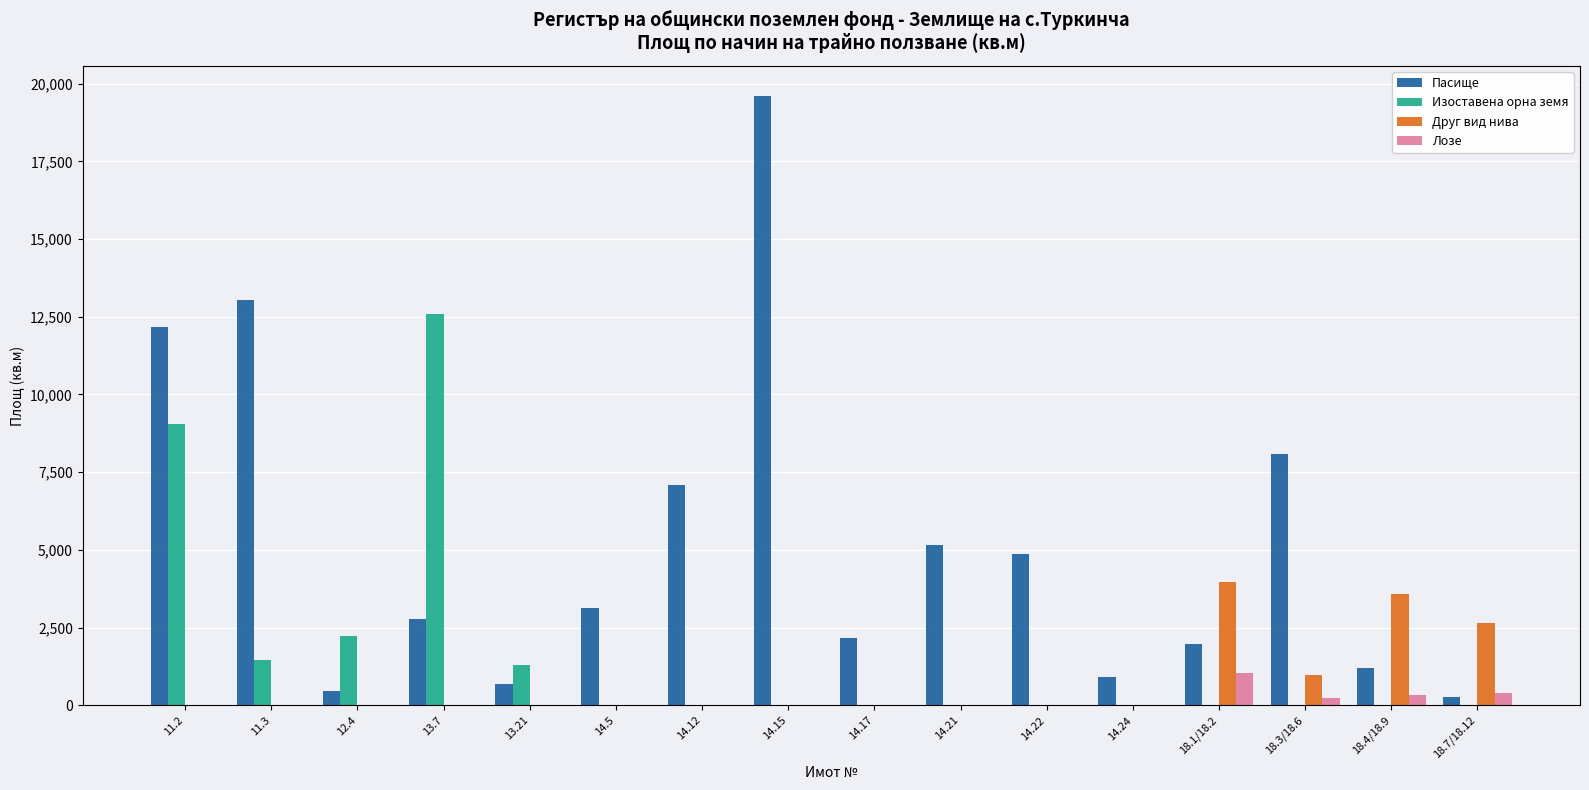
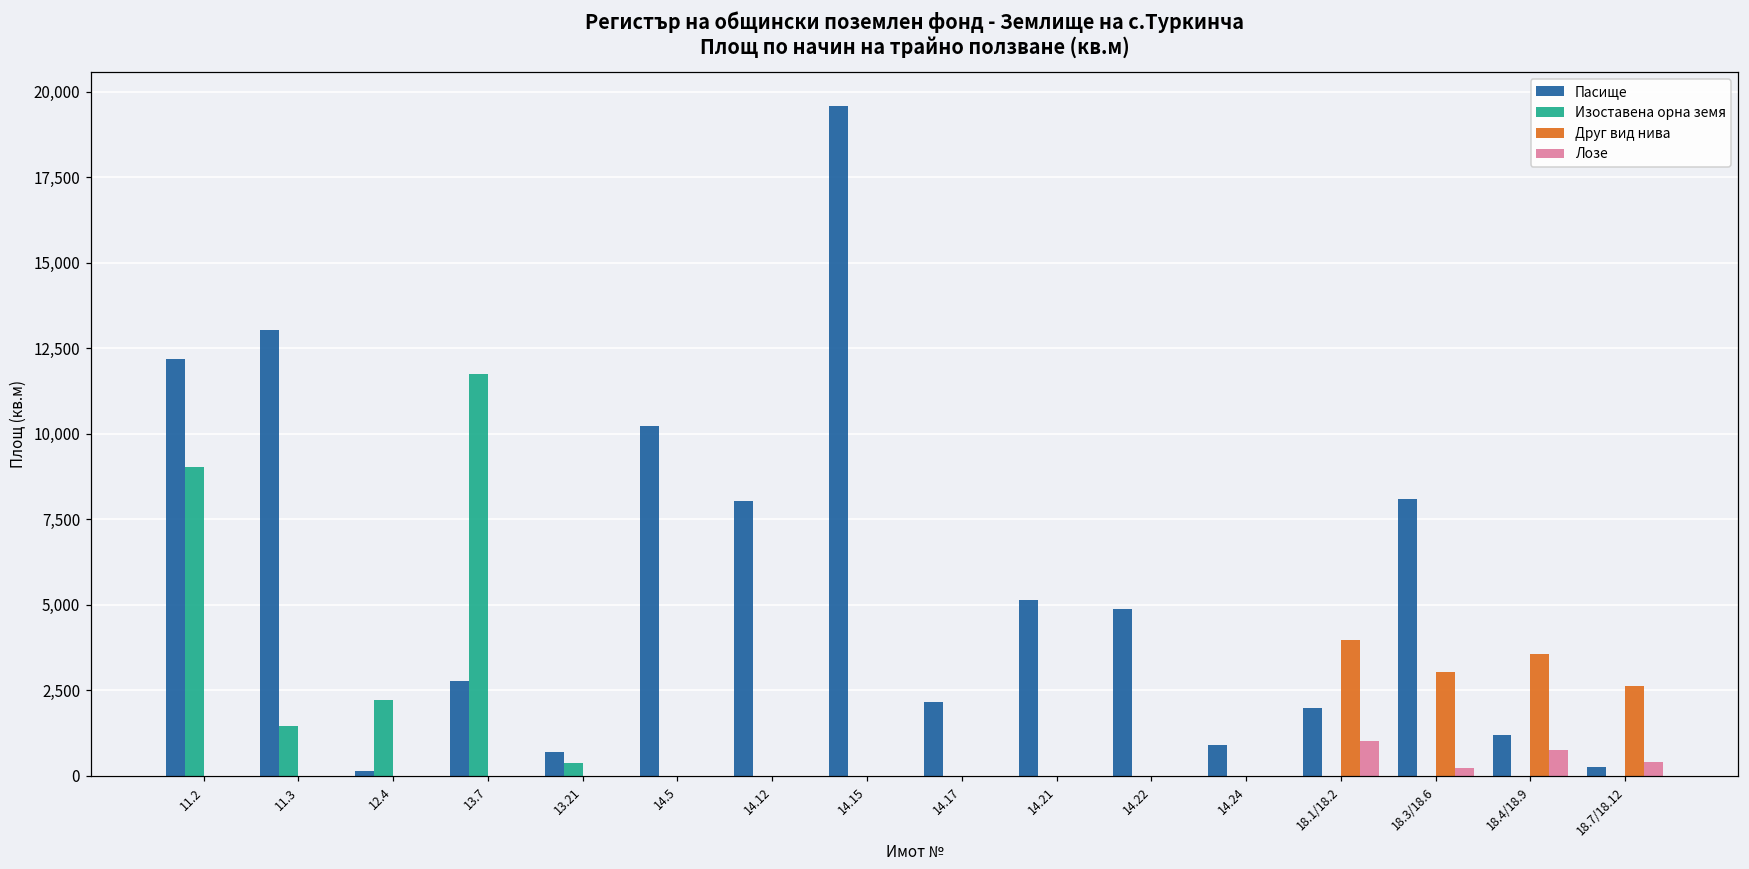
Пасище, 12.4: 500 -> 200
Изоставена орна земя, 13.7: 12,600 -> 11,800
Изоставена орна земя, 13.21: 1,300 -> 400
Пасище, 14.5: 3,100 -> 10,200
Пасище, 14.12: 7,100 -> 8,000
Друг вид нива, 18.3/18.6: 1,000 -> 3,000
Лозе, 18.4/18.9: 300 -> 700
